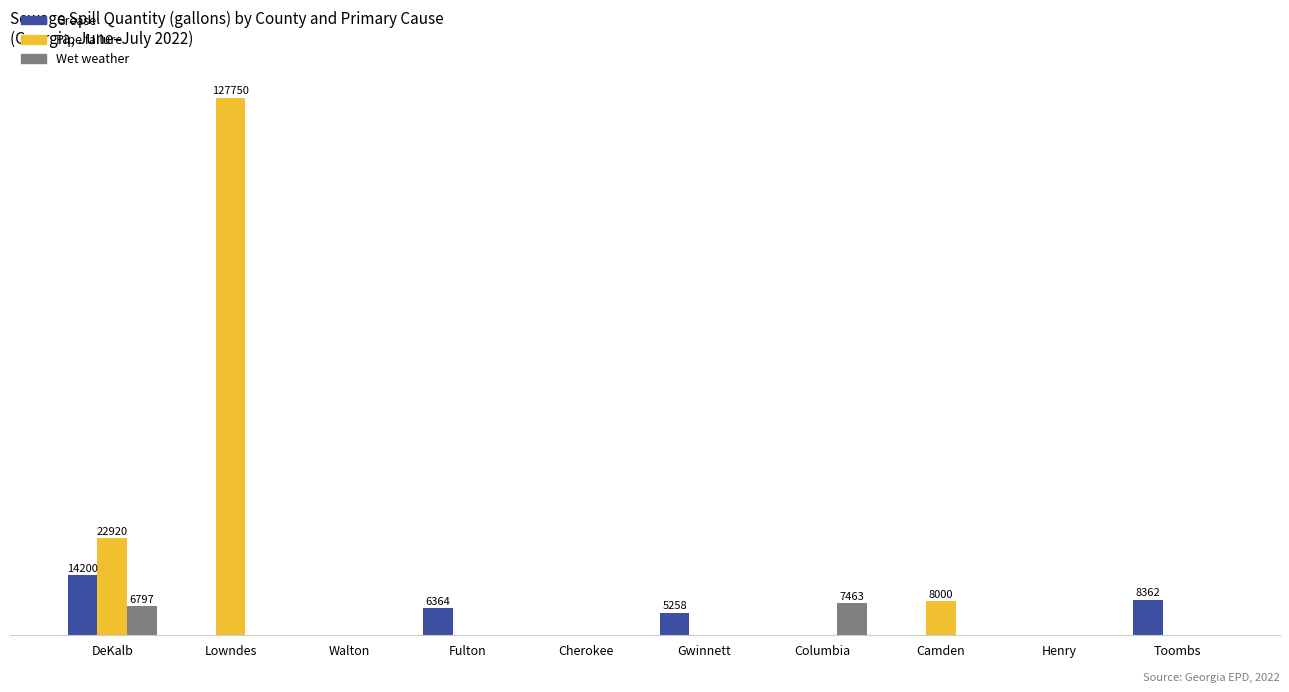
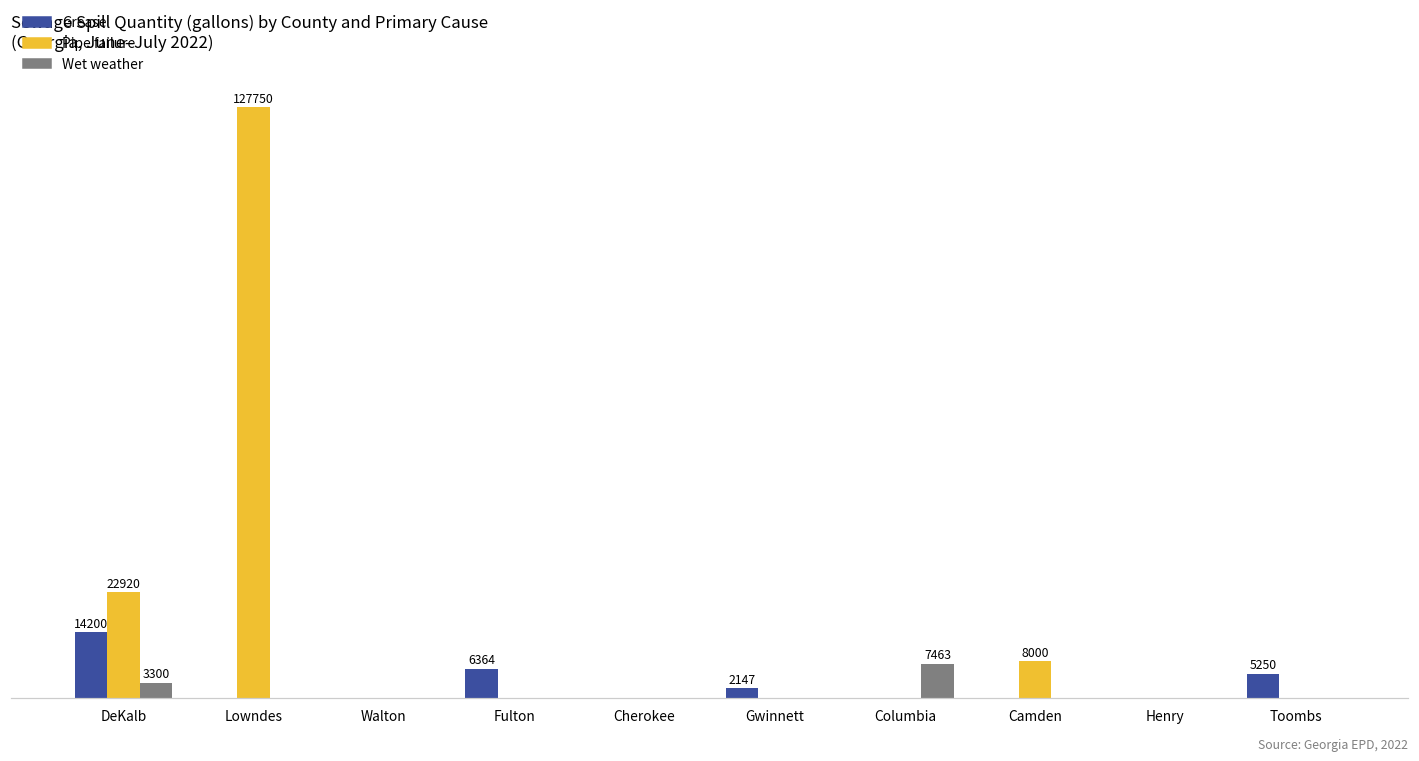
Wet weather, DeKalb: 6797 -> 3300
Grease, Gwinnett: 5258 -> 2147
Grease, Toombs: 8362 -> 5250
